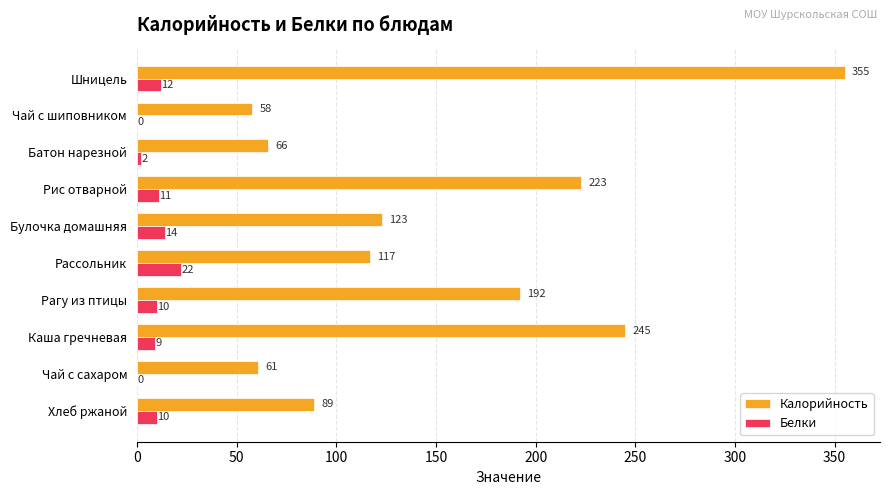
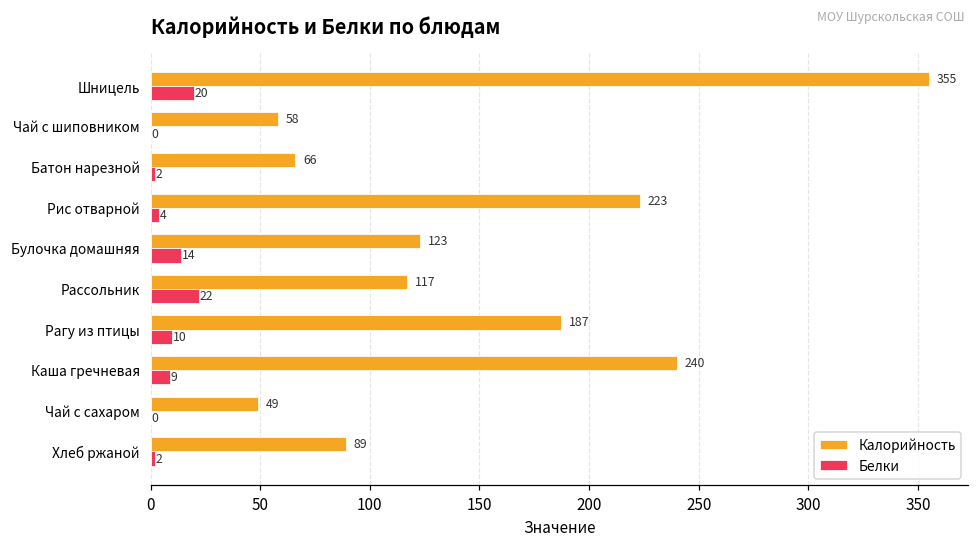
Белки, Шницель: 12 -> 20
Белки, Рис отварной: 11 -> 4
Калорийность, Рагу из птицы: 192 -> 187
Калорийность, Каша гречневая: 245 -> 240
Калорийность, Чай с сахаром: 61 -> 49
Белки, Хлеб ржаной: 10 -> 2
